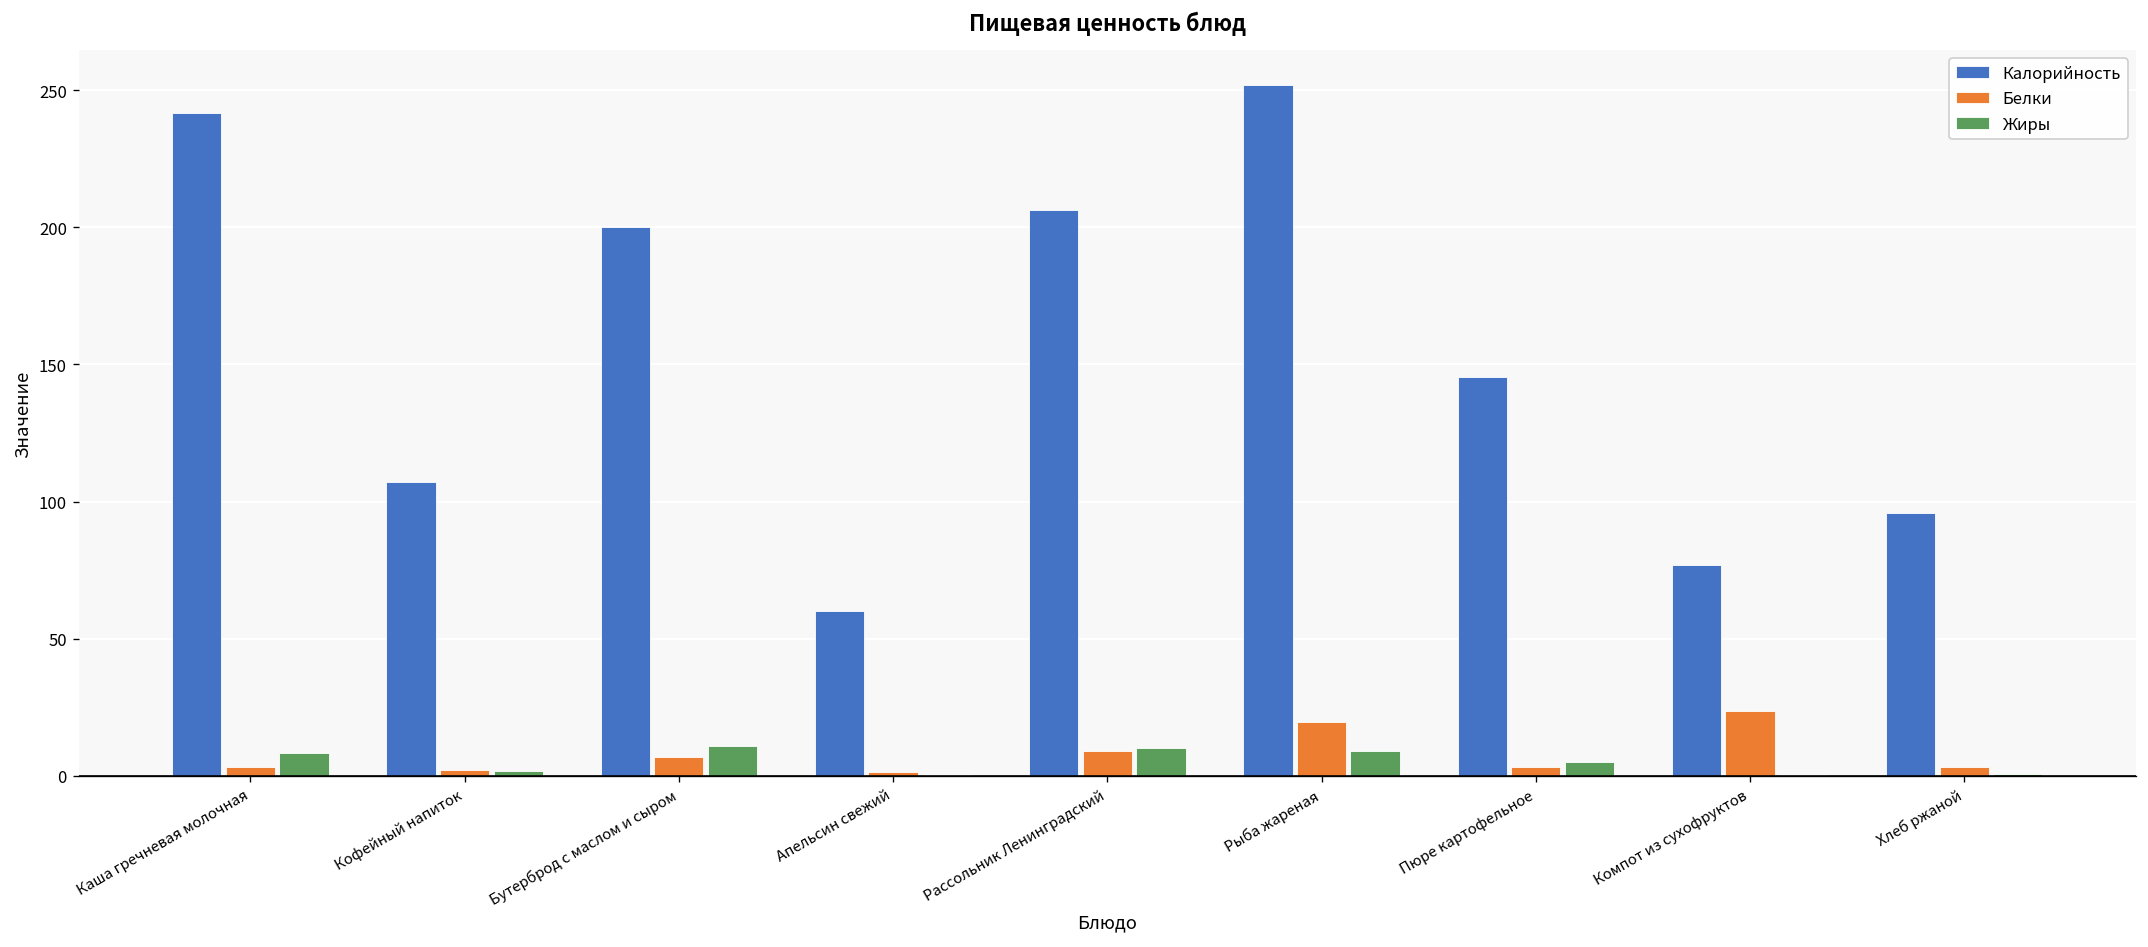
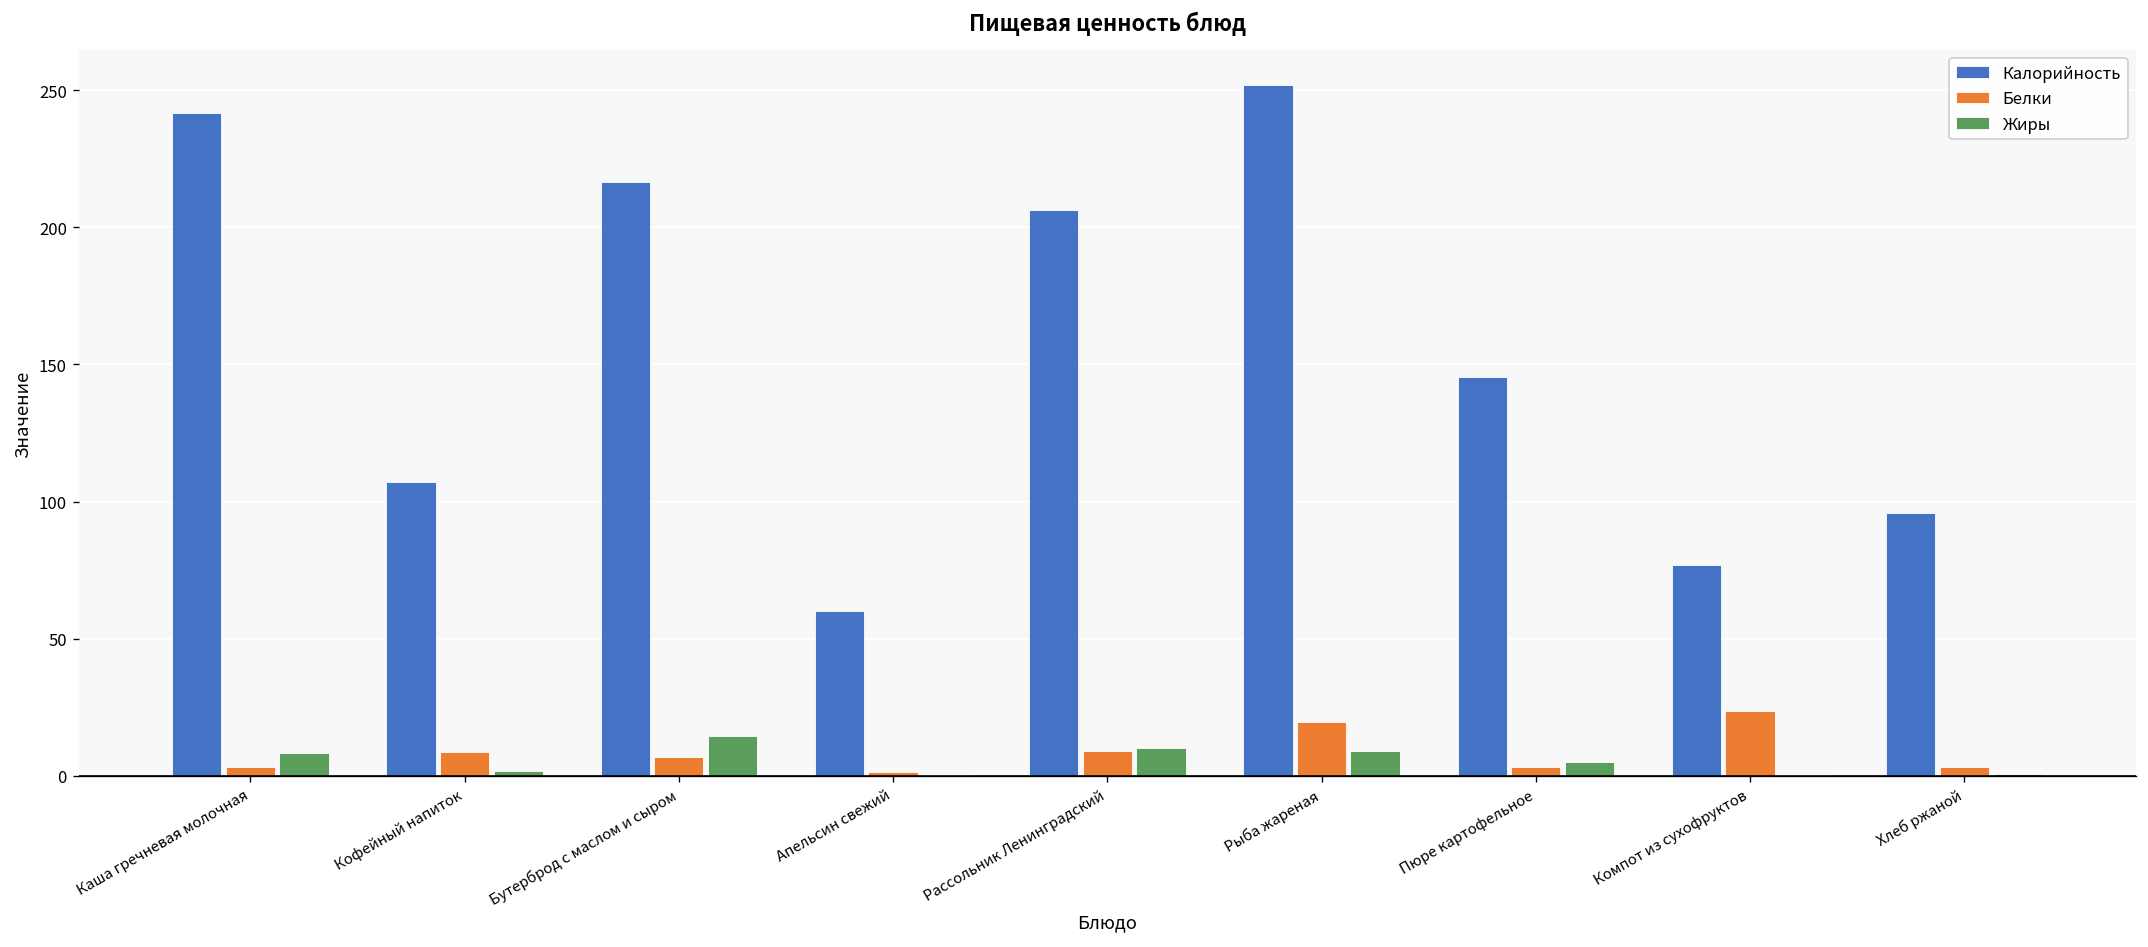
Белки, Кофейный напиток: 2 -> 9
Калорийность, Бутерброд с маслом и сыром: 200 -> 217
Жиры, Бутерброд с маслом и сыром: 11 -> 15
